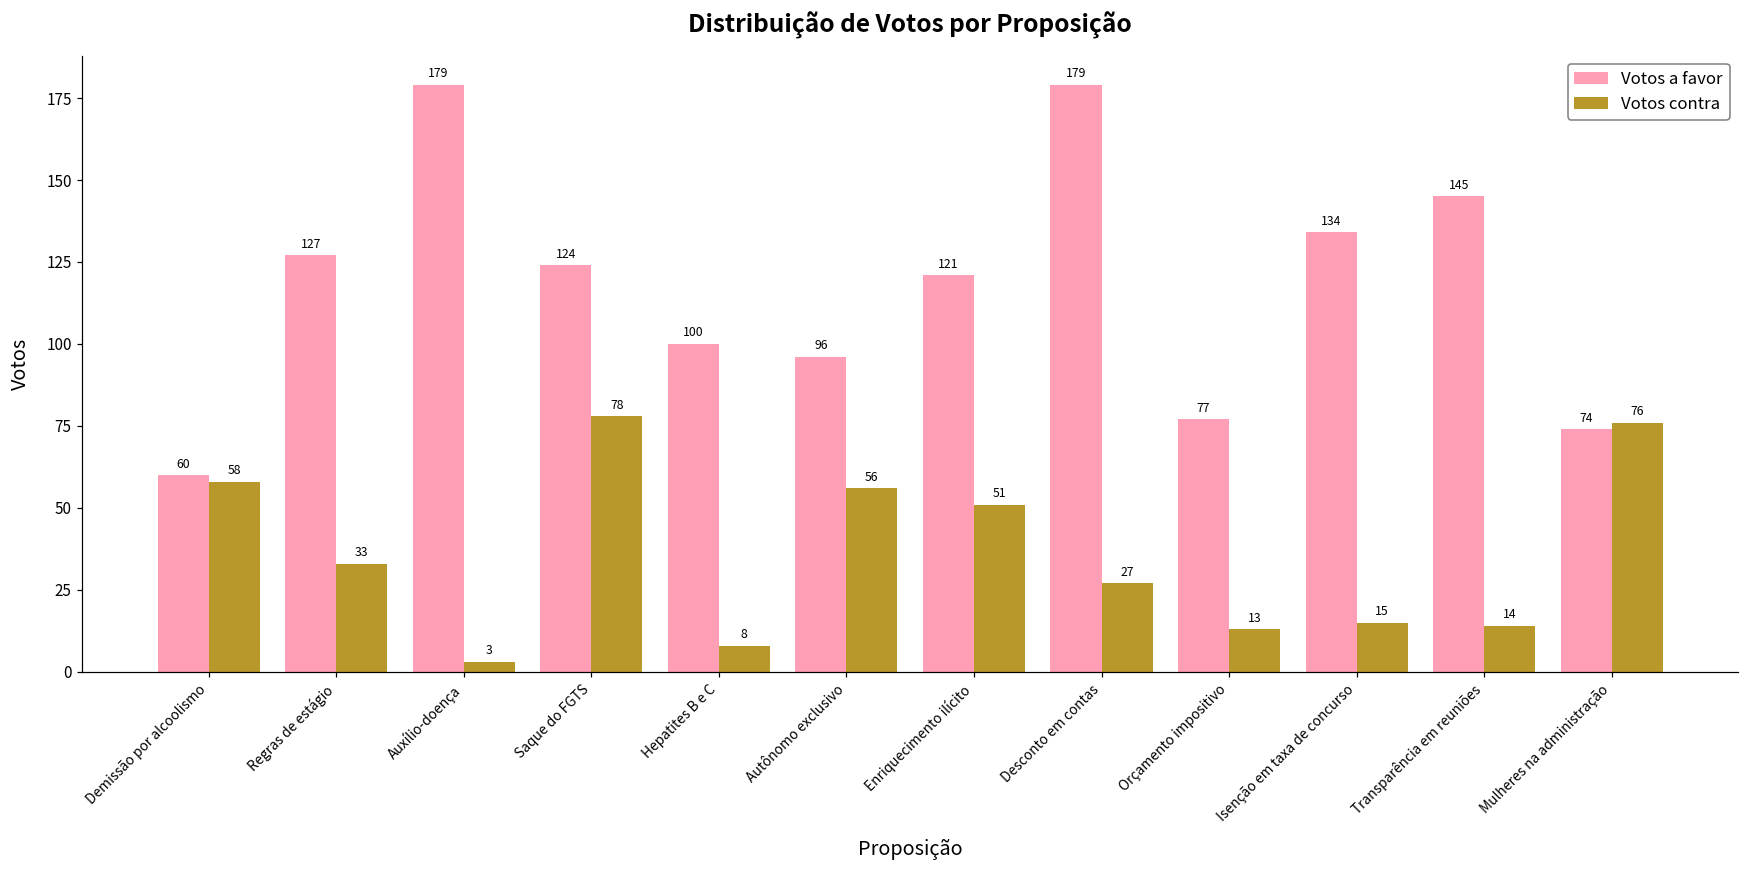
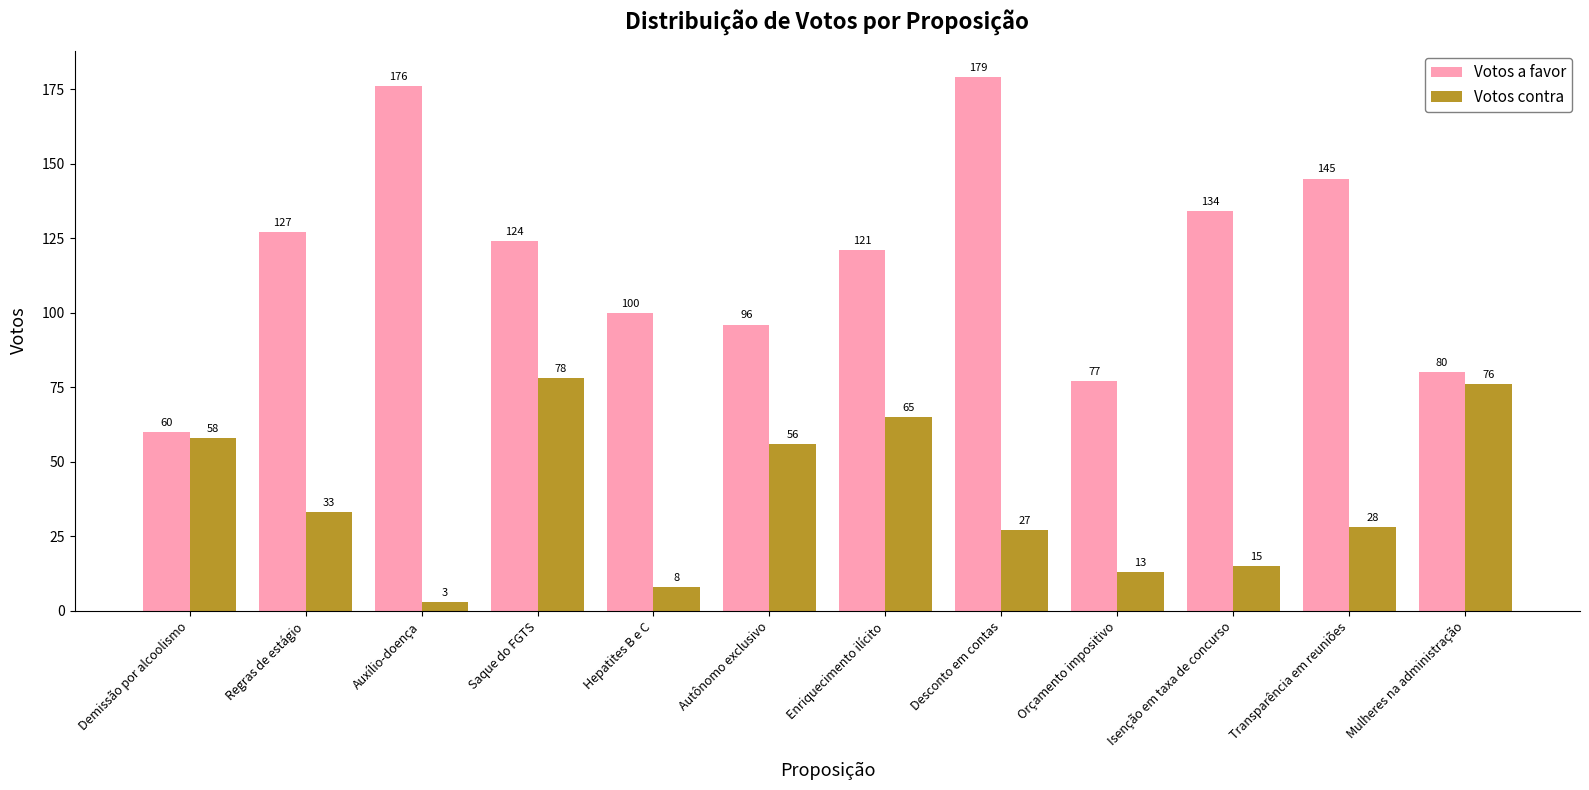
Votos a favor, Auxílio-doença: 179 -> 176
Votos contra, Enriquecimento ilícito: 51 -> 65
Votos contra, Transparência em reuniões: 14 -> 28
Votos a favor, Mulheres na administração: 74 -> 80
